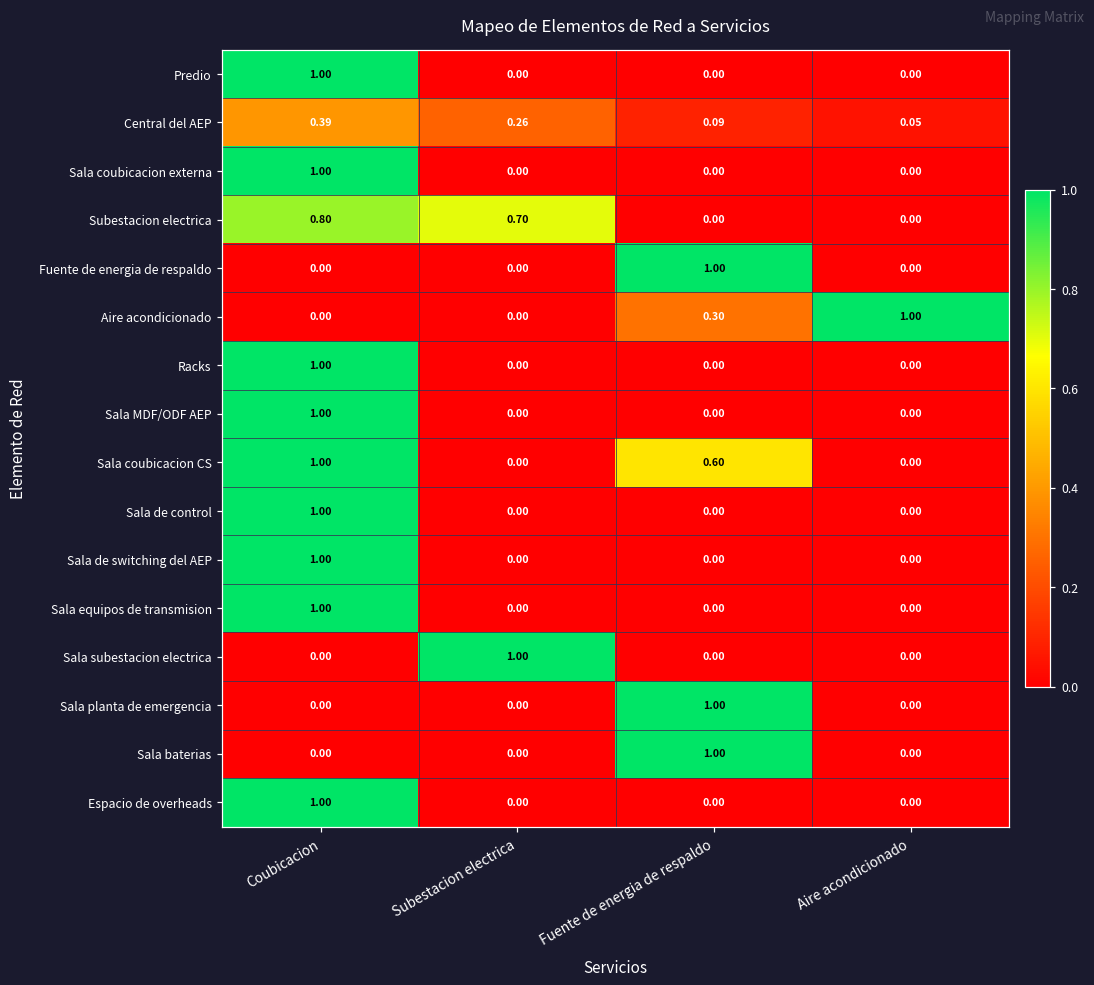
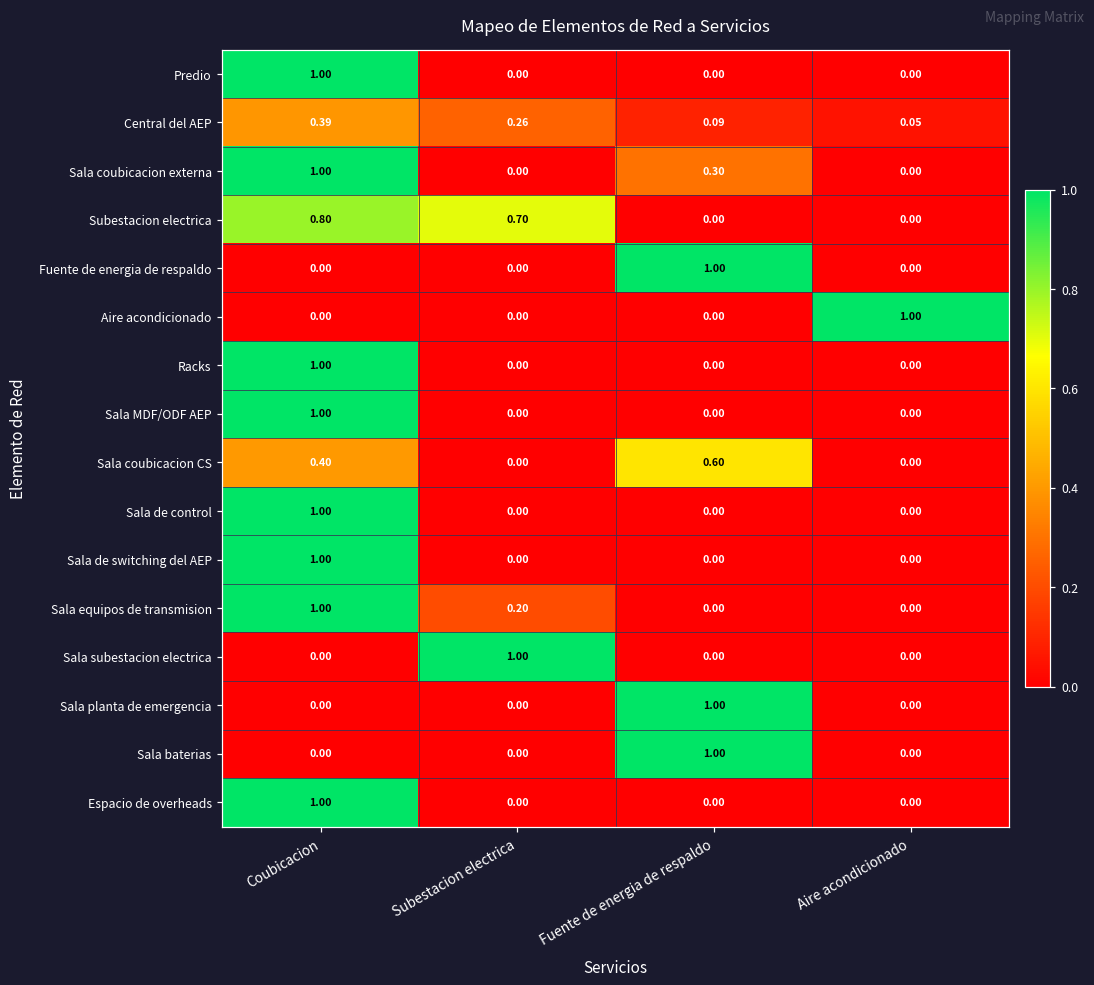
Sala coubicacion externa, Fuente de energia de respaldo: 0.00 -> 0.30
Aire acondicionado, Fuente de energia de respaldo: 0.30 -> 0.00
Sala coubicacion CS, Coubicacion: 1.00 -> 0.40
Sala equipos de transmision, Subestacion electrica: 0.00 -> 0.20
